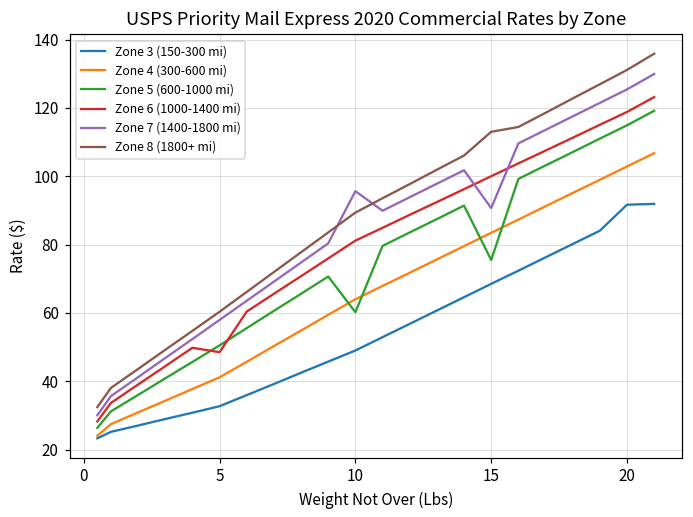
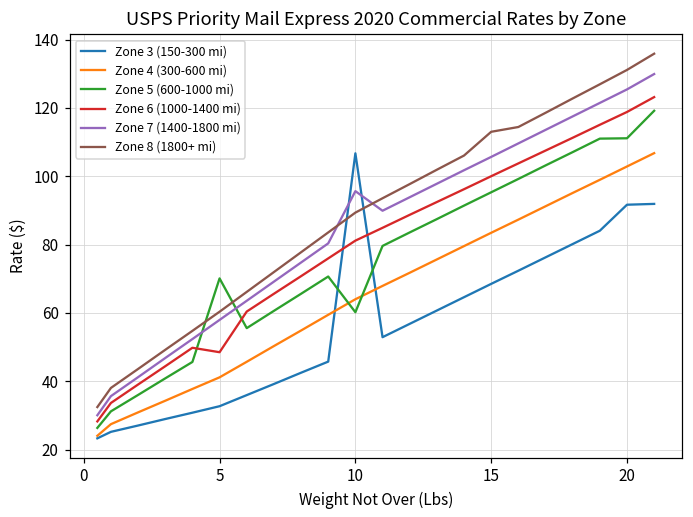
Zone 5 (600-1000 mi), 5: 51 -> 70
Zone 3 (150-300 mi), 10: 49 -> 107
Zone 5 (600-1000 mi), 15: 76 -> 95
Zone 7 (1400-1800 mi), 15: 91 -> 106
Zone 5 (600-1000 mi), 20: 115 -> 111
